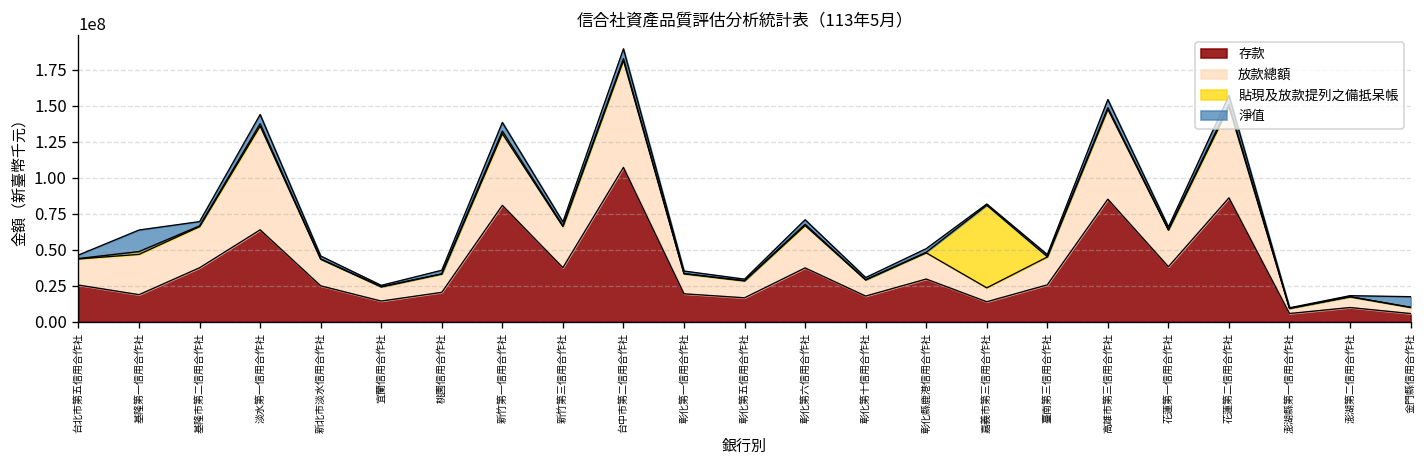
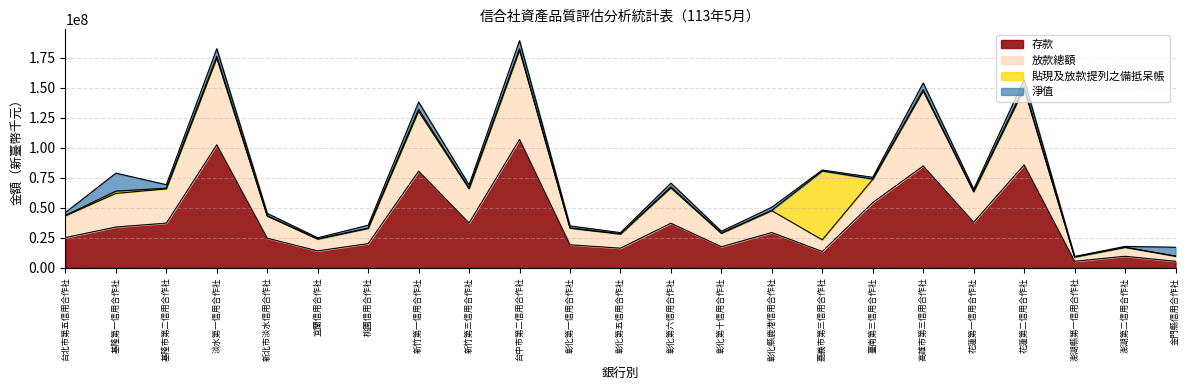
存款, 基隆第一信用合作社: 19000000 -> 34000000
存款, 淡水第一信用合作社: 64000000 -> 103000000
存款, 臺南第三信用合作社: 25000000 -> 55000000
